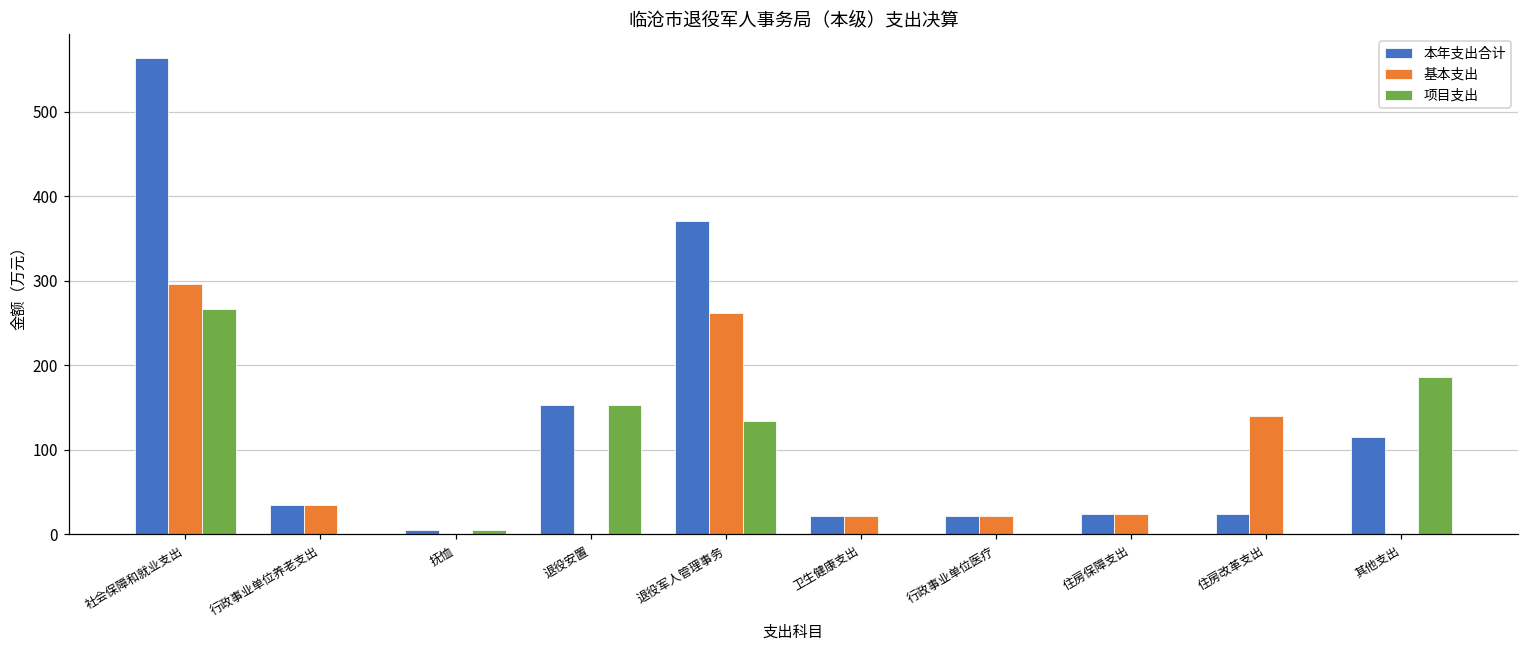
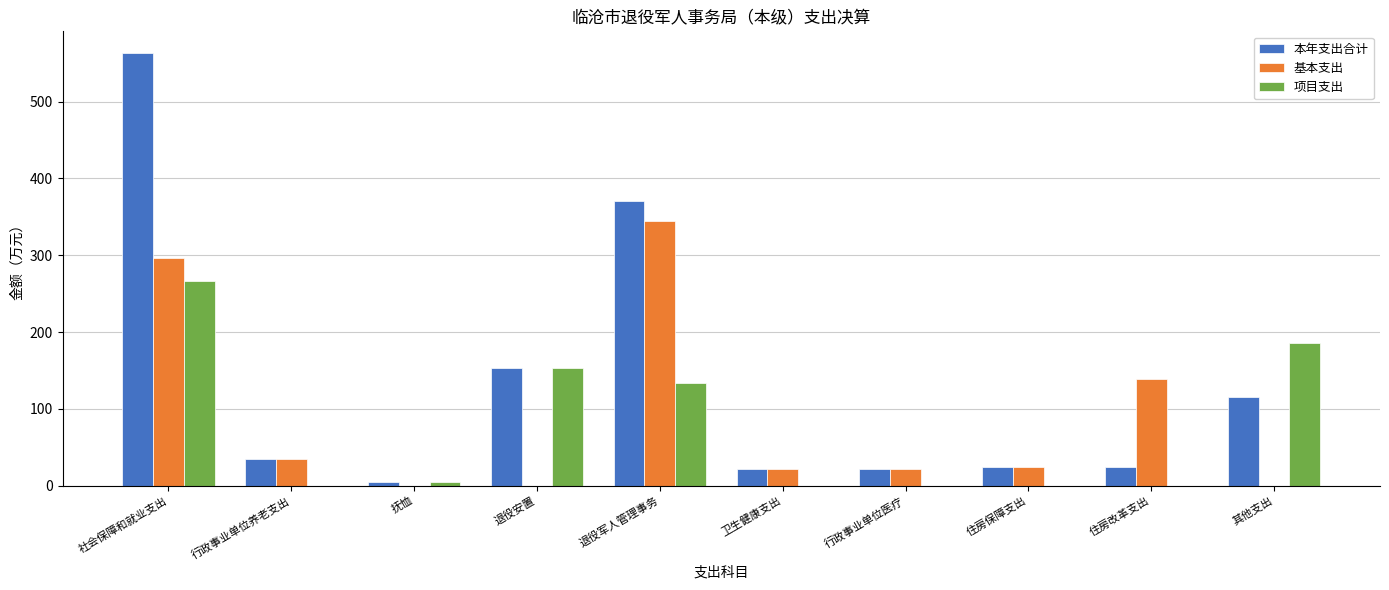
基本支出, 退役军人管理事务: 260 -> 350
